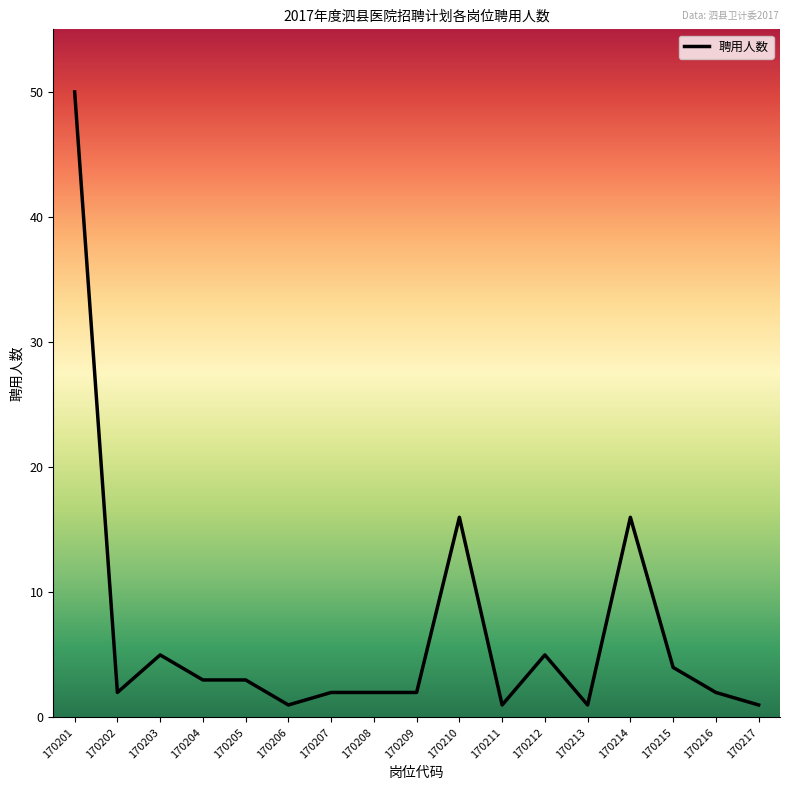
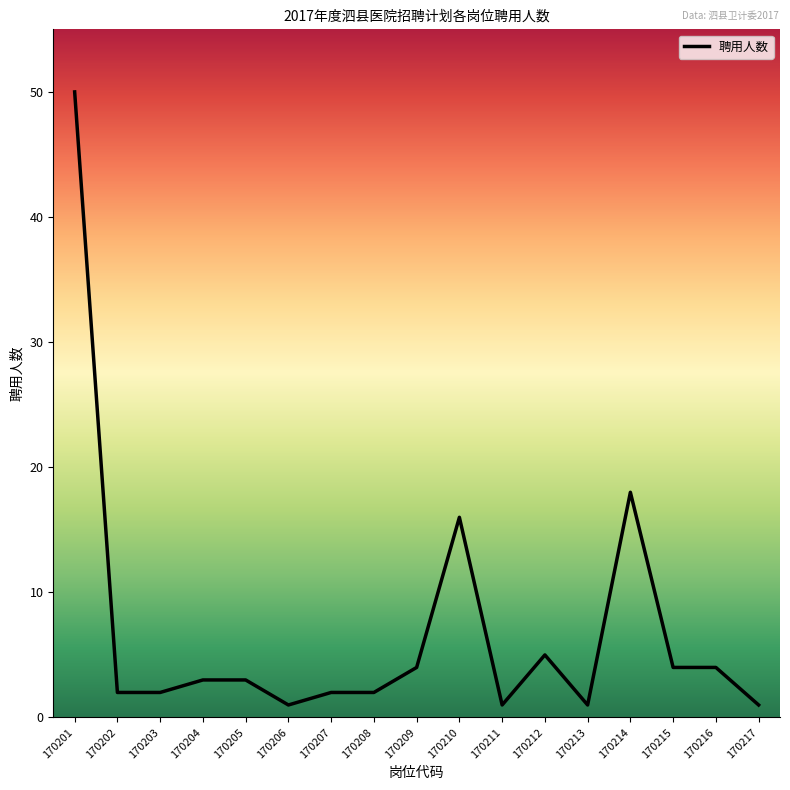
170203: 5 -> 2
170209: 2 -> 4
170214: 16 -> 18
170216: 2 -> 4
